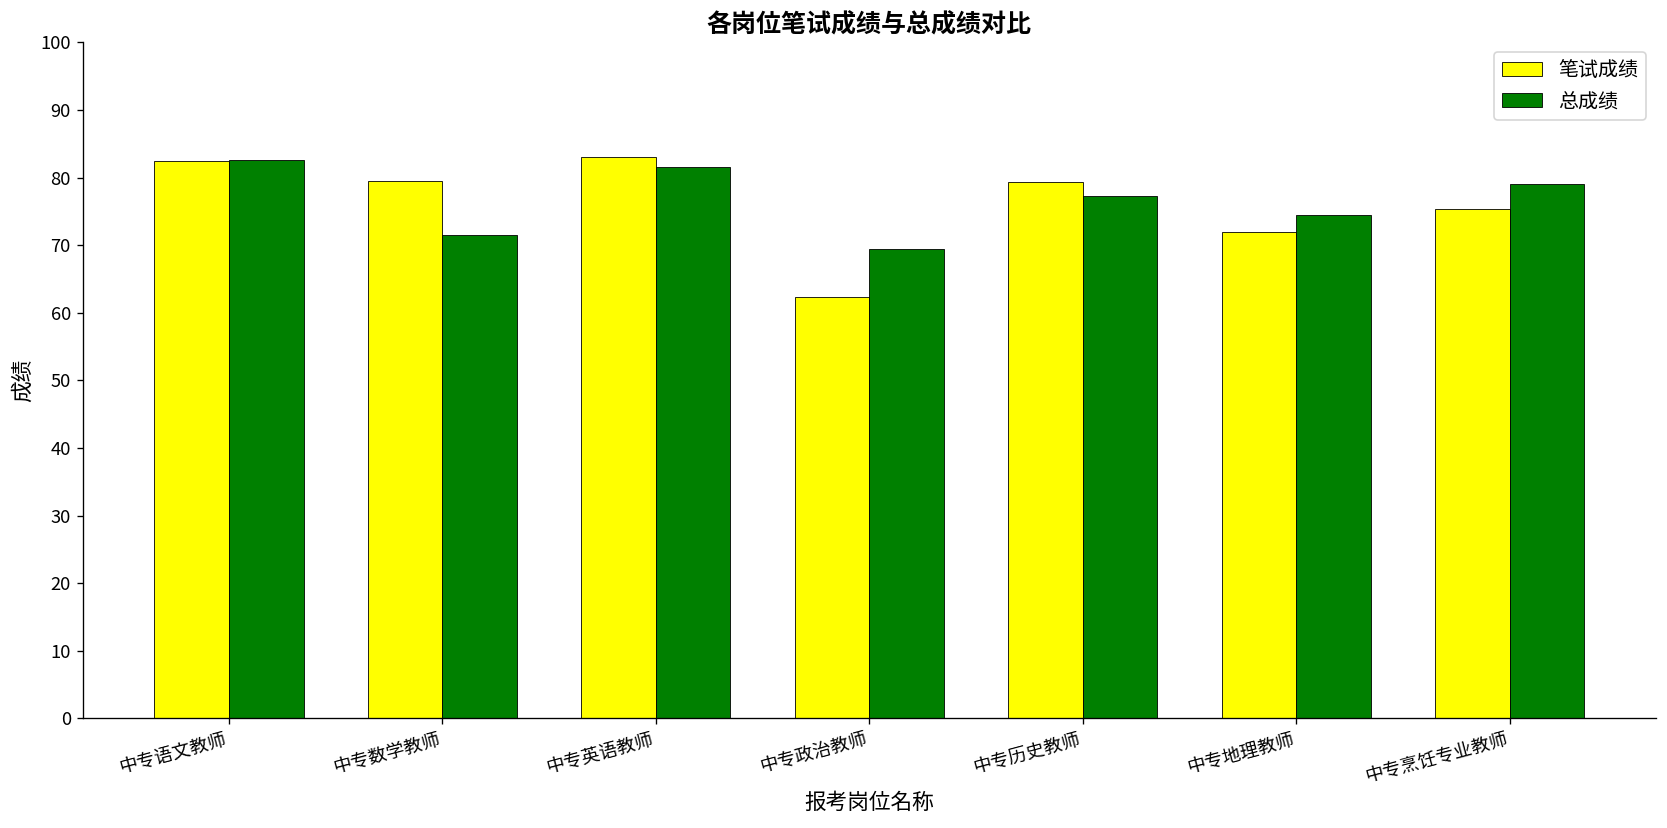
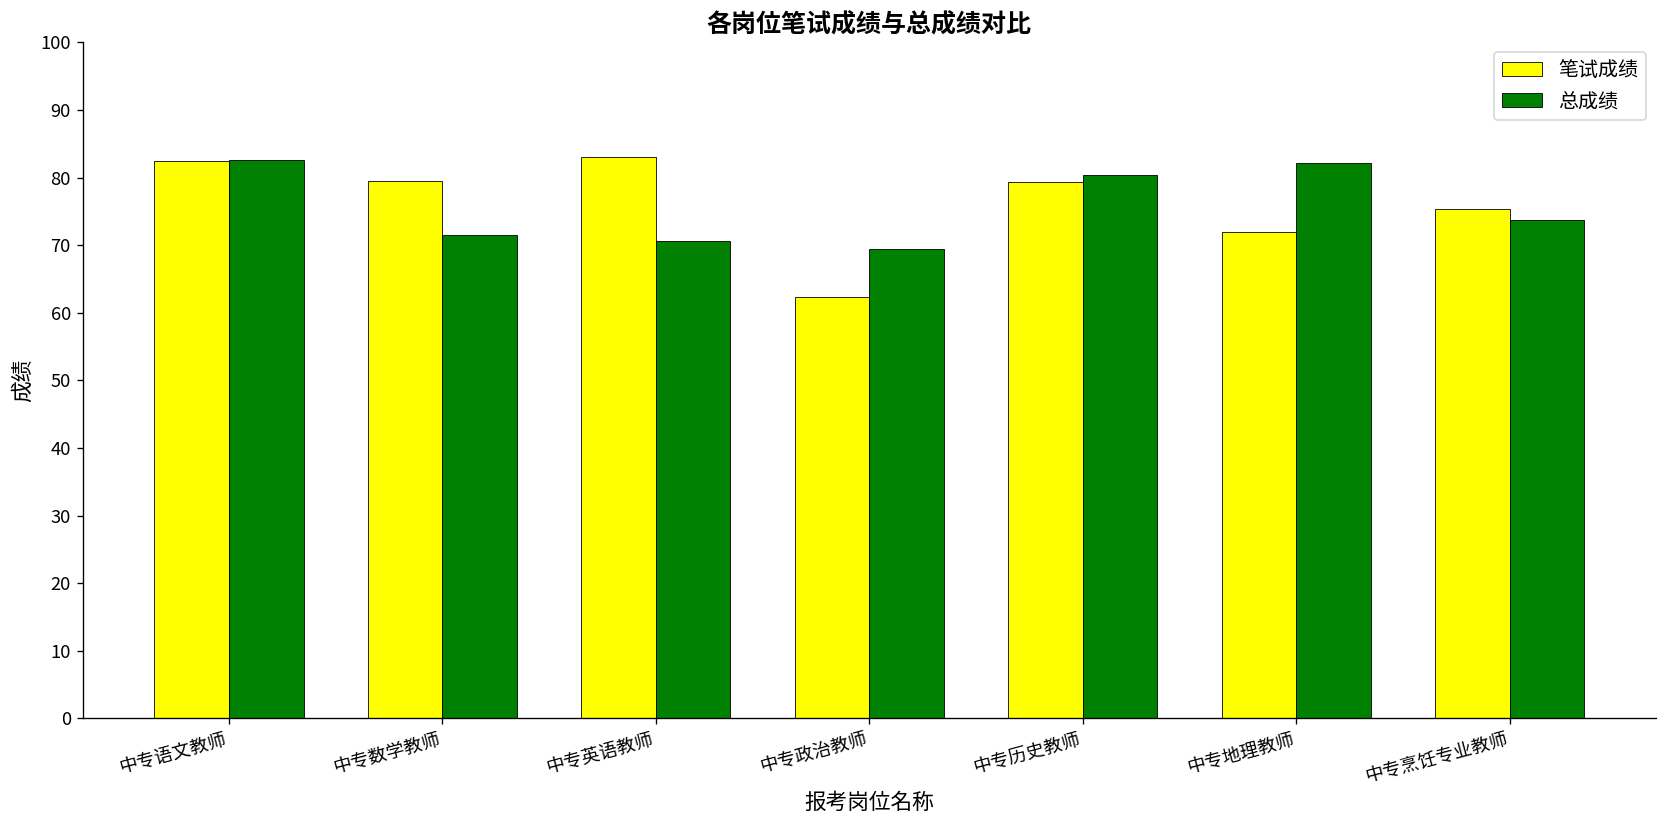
总成绩, 中专英语教师: 82 -> 71
总成绩, 中专历史教师: 77 -> 80
总成绩, 中专地理教师: 74 -> 82
总成绩, 中专烹饪专业教师: 79 -> 74
